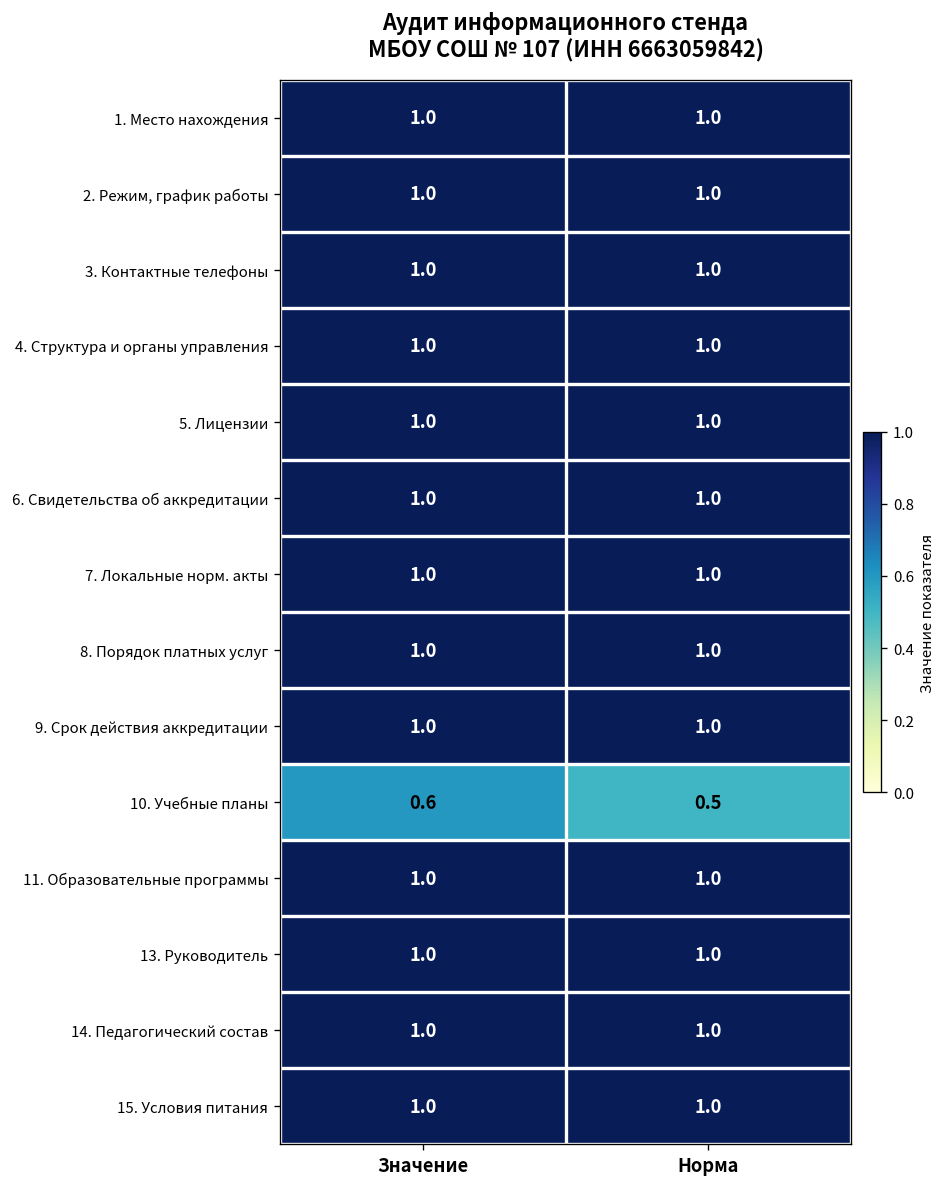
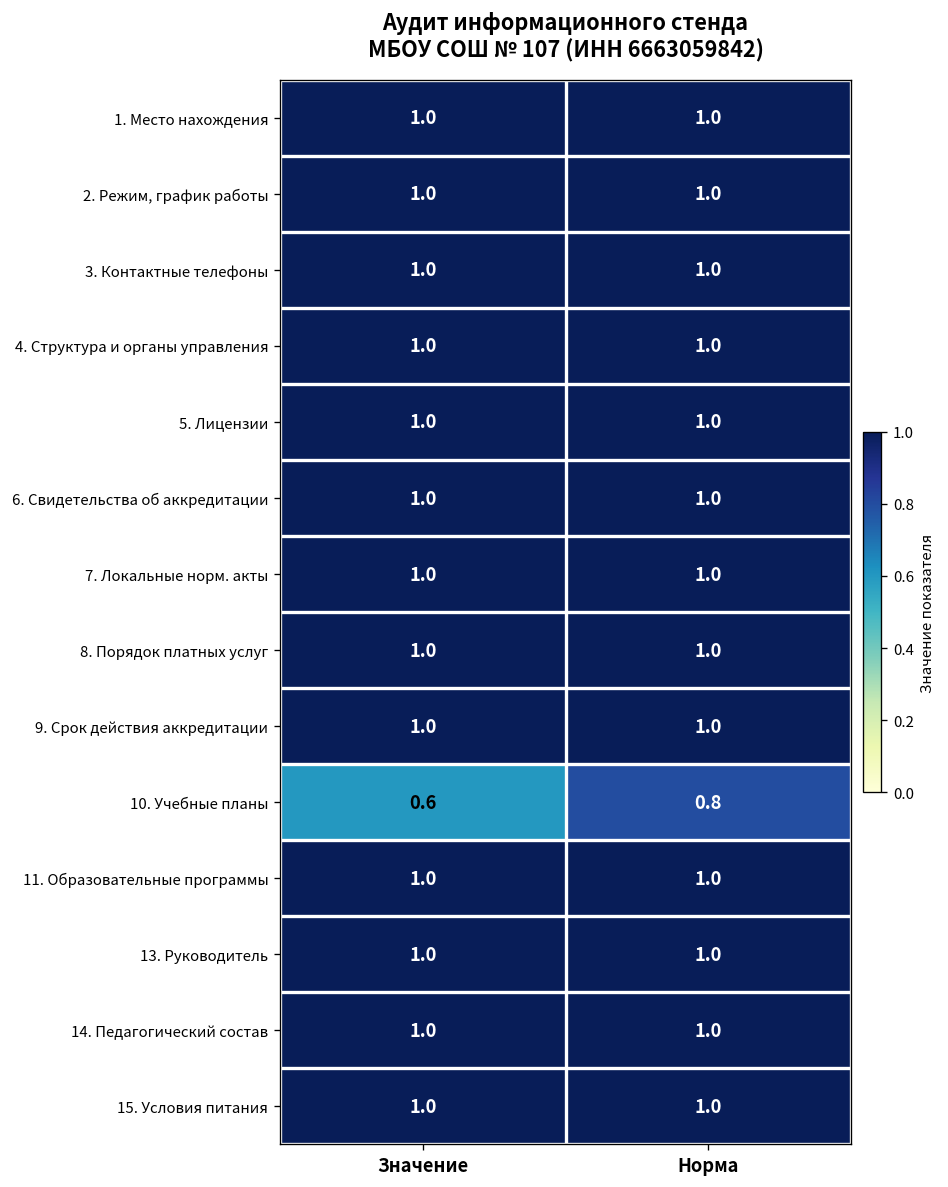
10. Учебные планы, Норма: 0.5 -> 0.8
